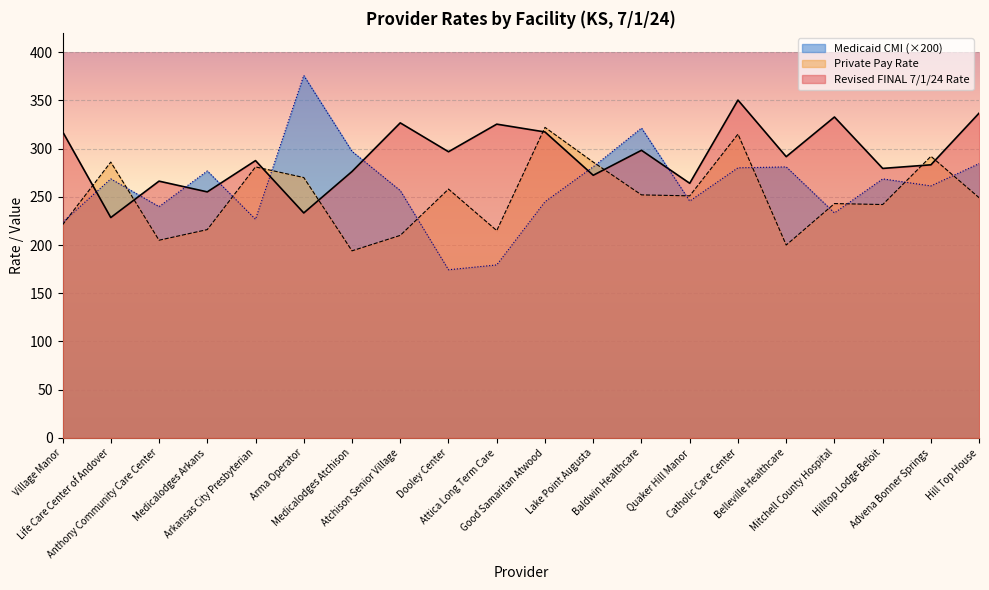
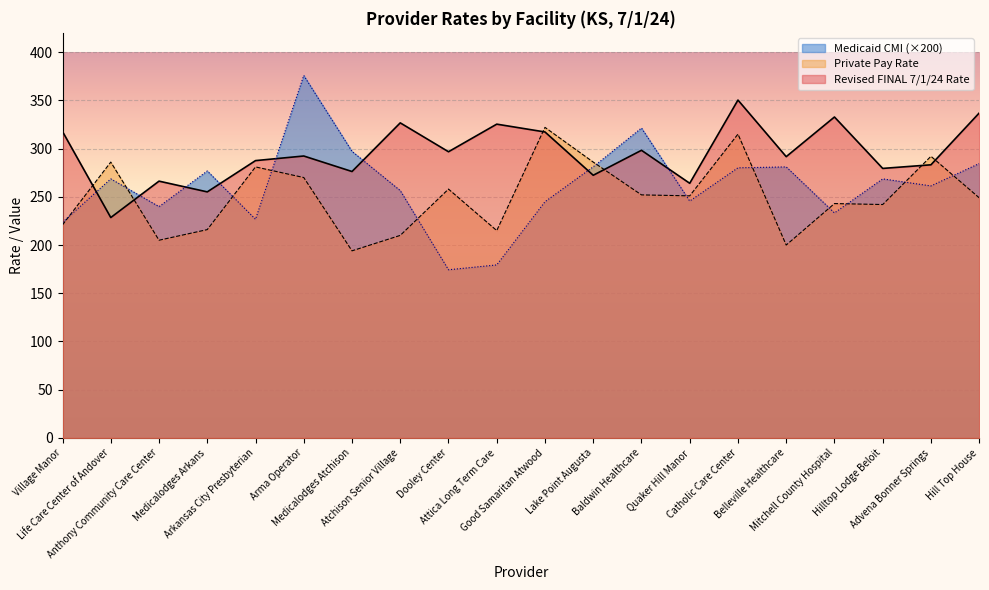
Revised FINAL 7/1/24 Rate, Arma Operator: 230 -> 290
